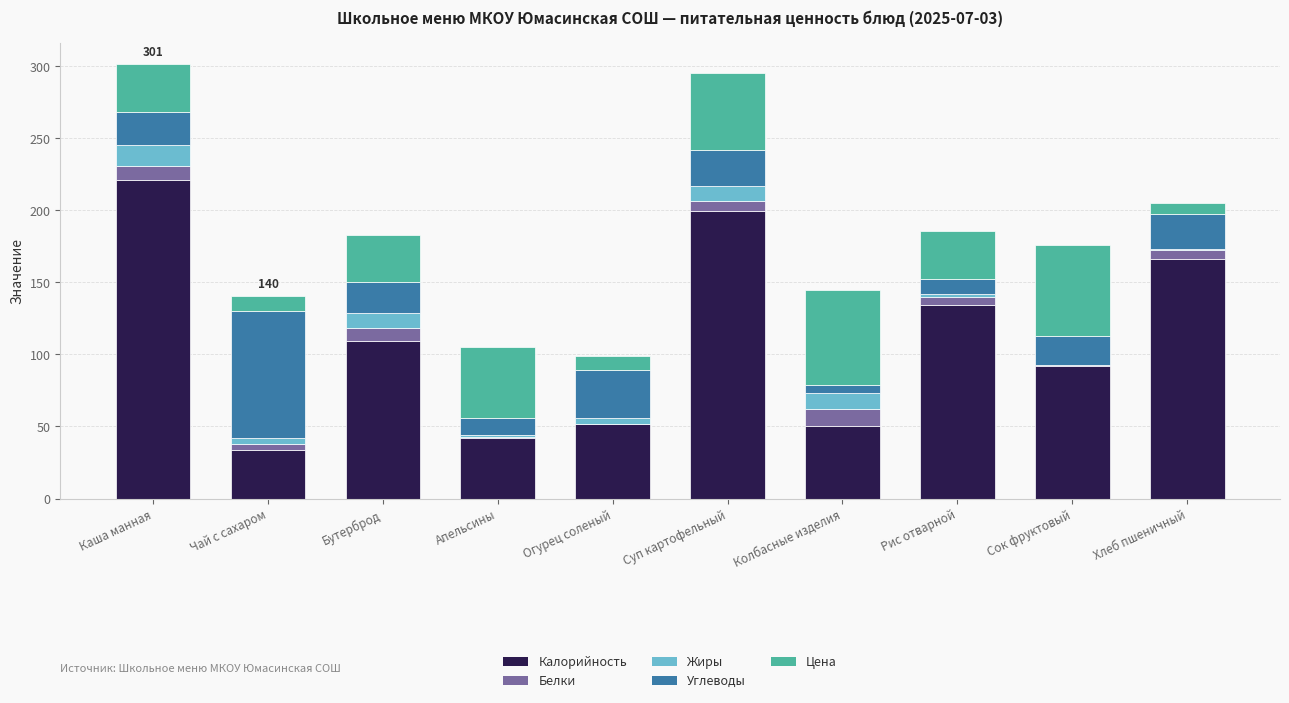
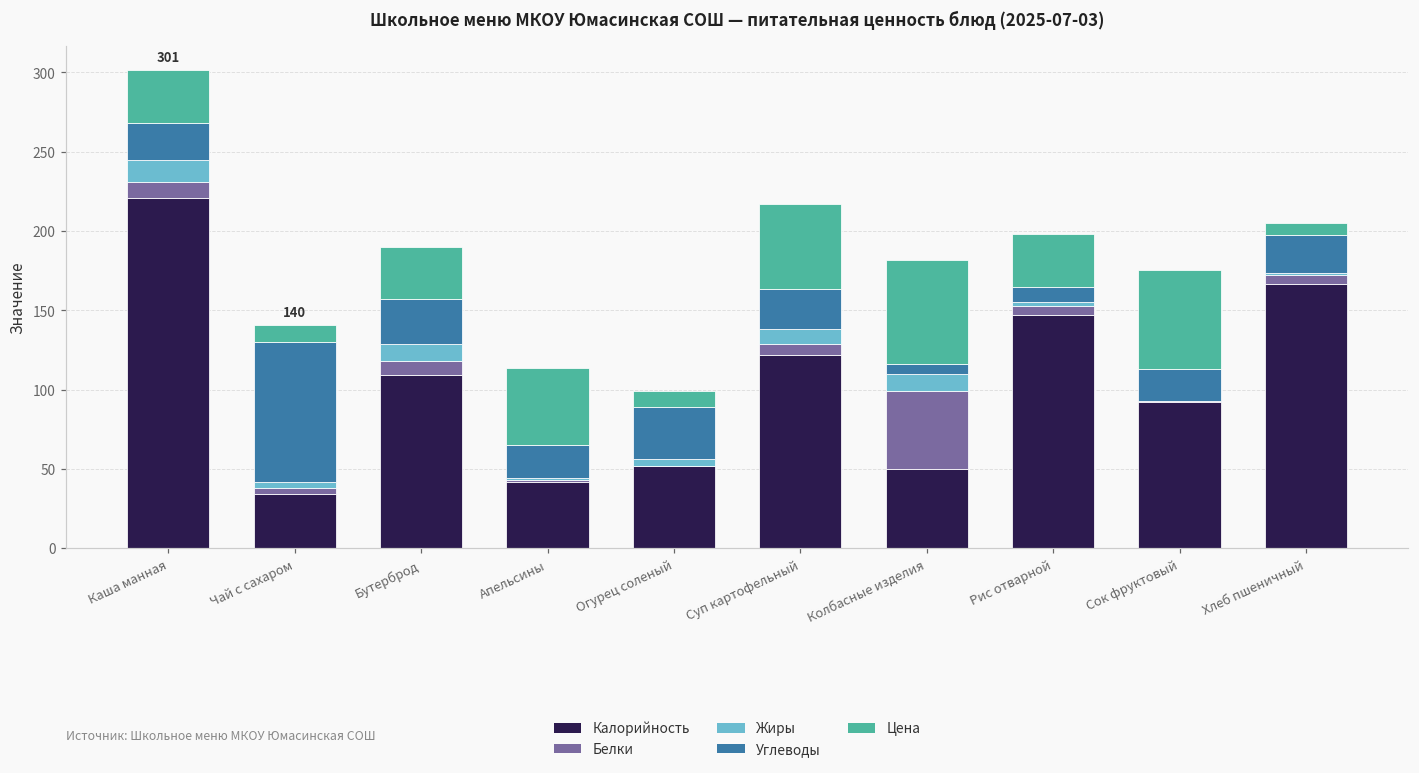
Углеводы, Бутерброд: 21 -> 28
Углеводы, Апельсины: 12 -> 21
Калорийность, Суп картофельный: 200 -> 122
Белки, Колбасные изделия: 12 -> 49
Калорийность, Рис отварной: 134 -> 147
